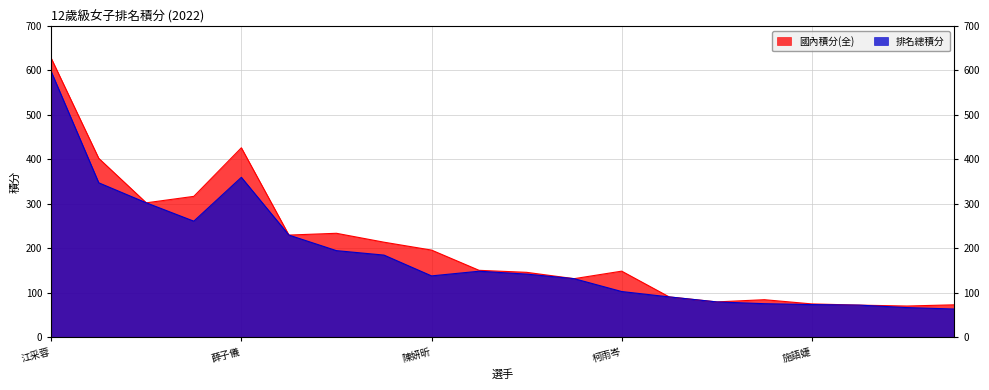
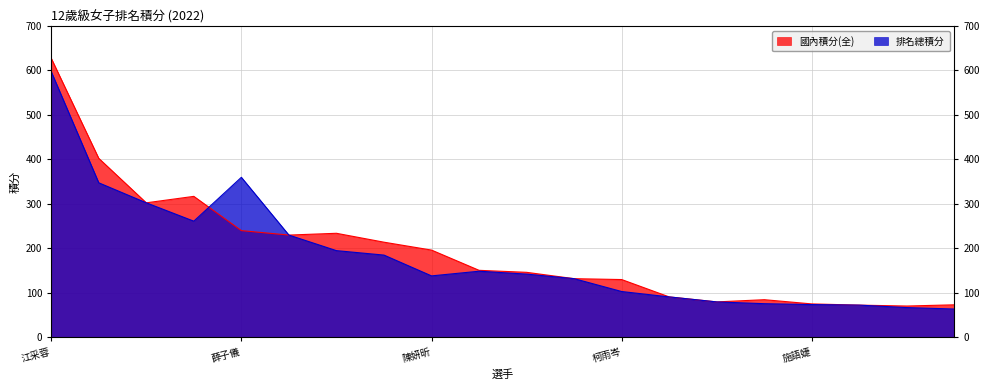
國內積分(全), 薛子儀: 430 -> 240
國內積分(全), 柯雨岑: 150 -> 130
